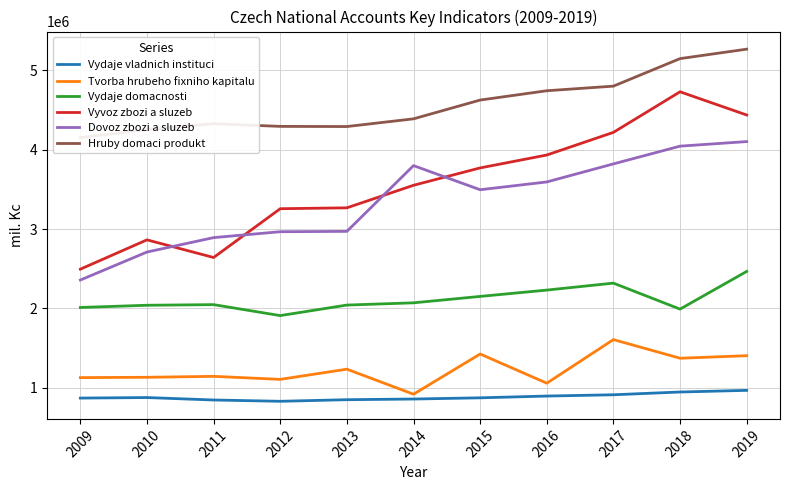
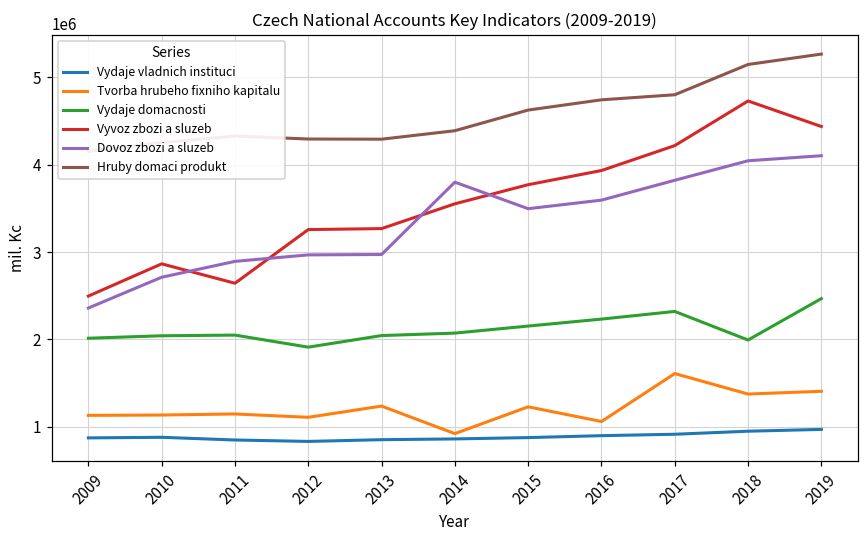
Tvorba hrubeho fixniho kapitalu, 2015: 1400000 -> 1200000
